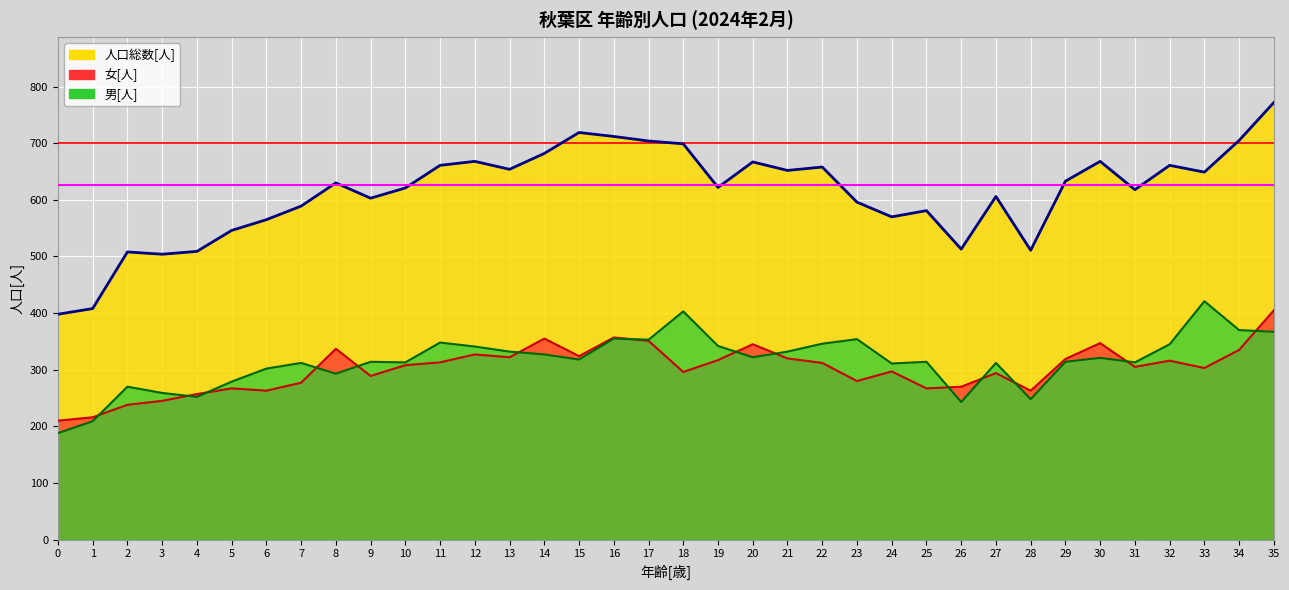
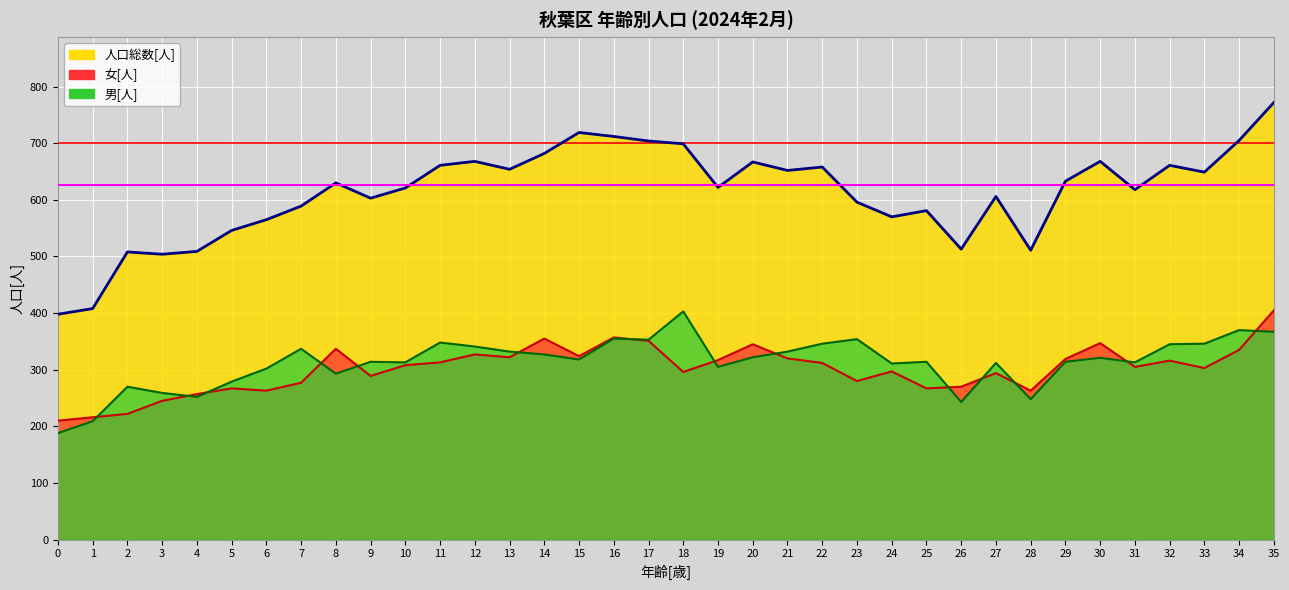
女[人], 2: 240 -> 220
男[人], 7: 310 -> 340
男[人], 19: 340 -> 310
男[人], 33: 420 -> 350
